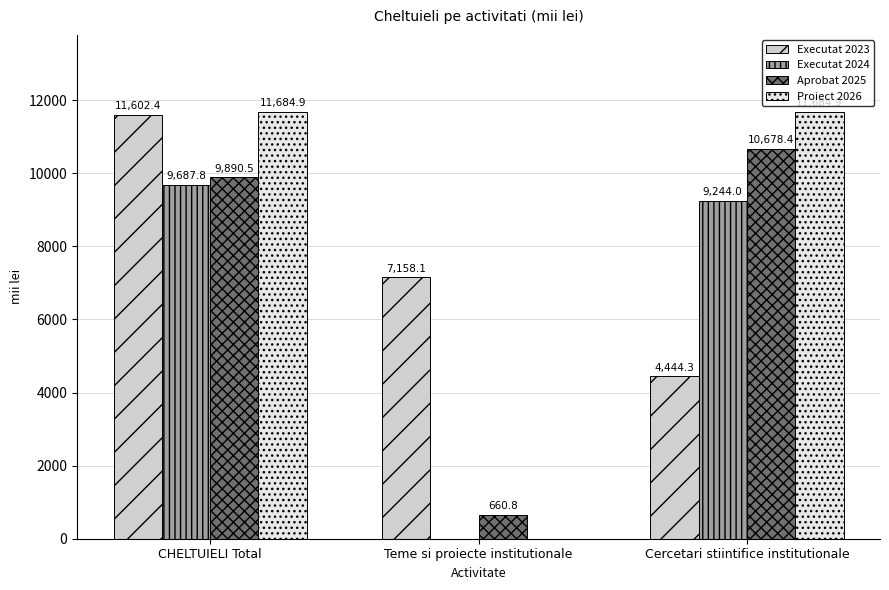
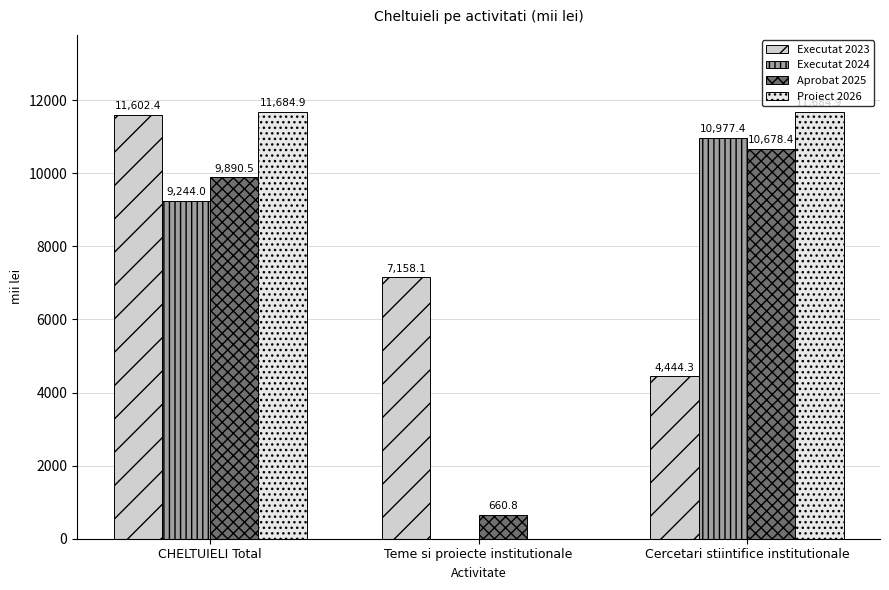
Executat 2024, CHELTUIELI Total: 9,687.8 -> 9,244.0
Executat 2024, Cercetari stiintifice institutionale: 9,244.0 -> 10,977.4
